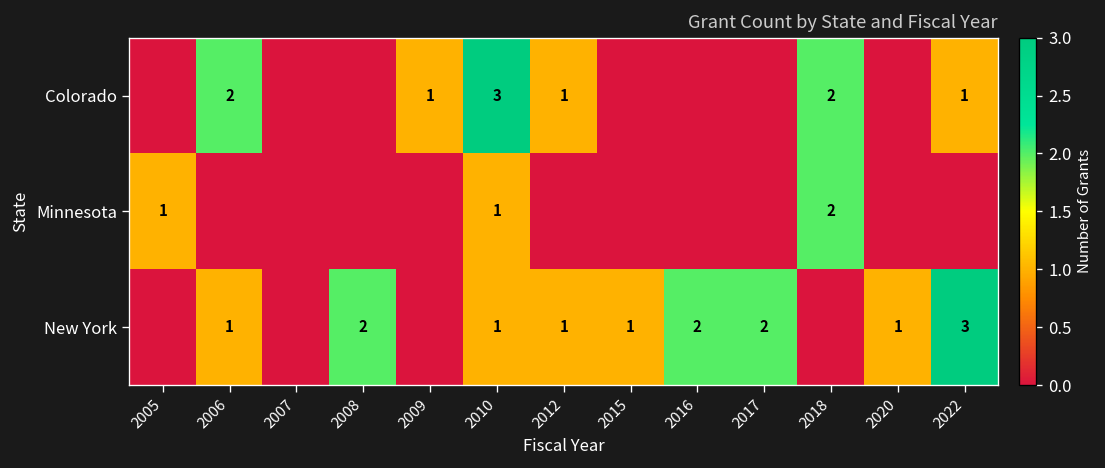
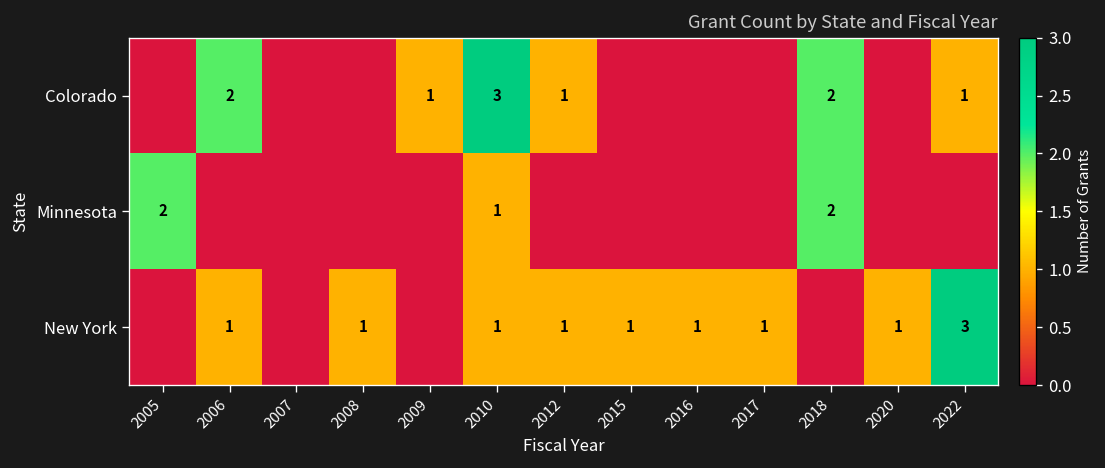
Minnesota, 2005: 1 -> 2
New York, 2008: 2 -> 1
New York, 2016: 2 -> 1
New York, 2017: 2 -> 1
